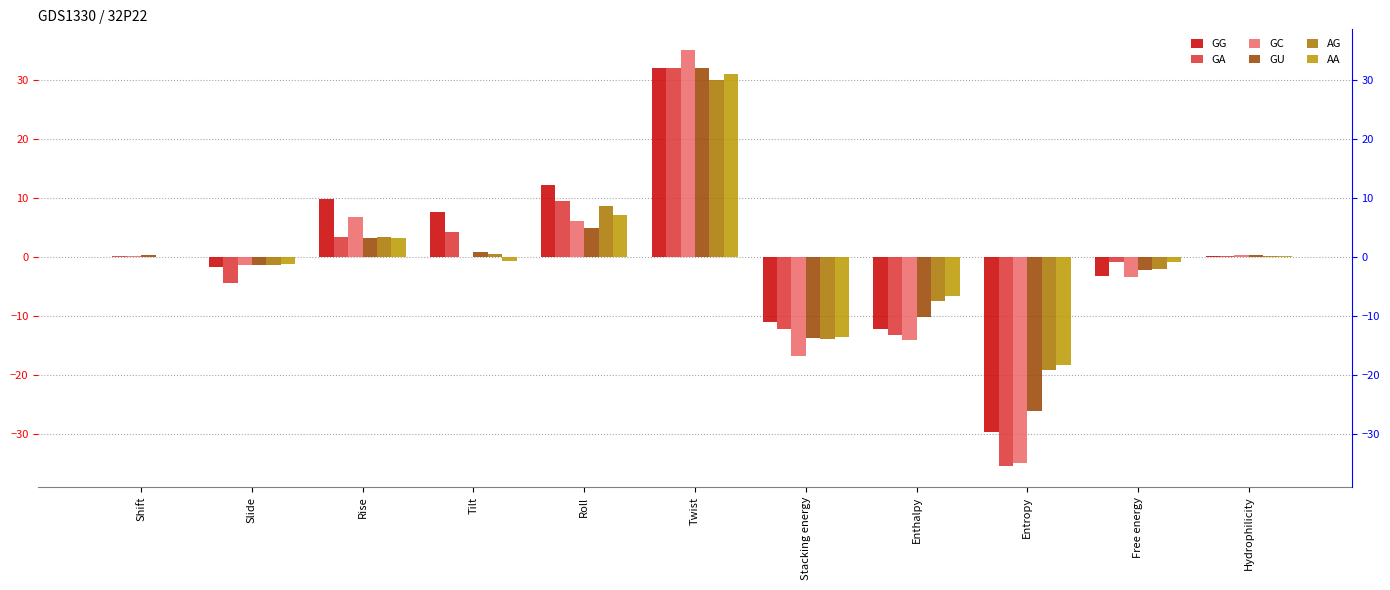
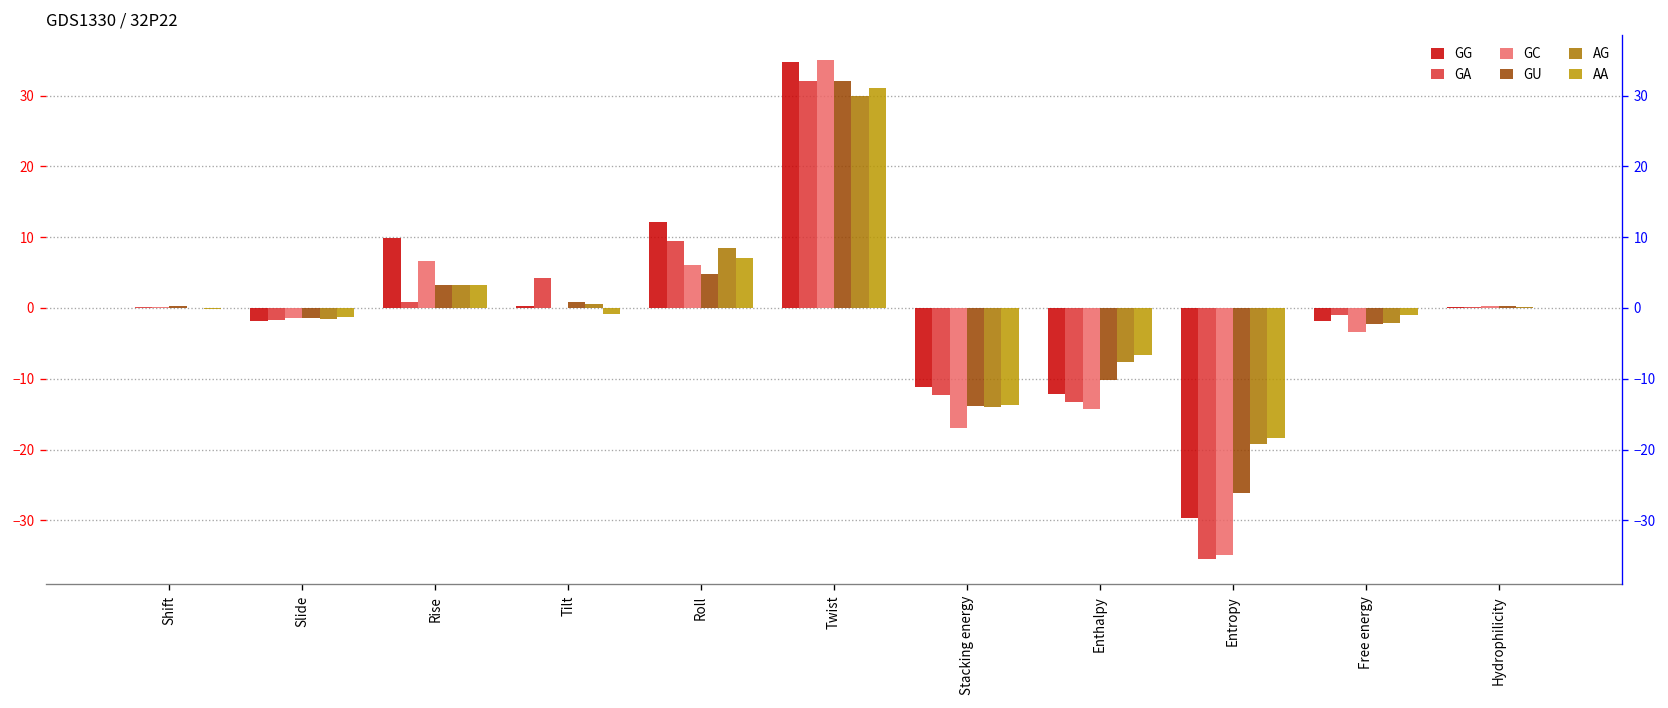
GA, Slide: -4 -> -2
GA, Rise: 3 -> 1
GG, Tilt: 8 -> 0
GG, Twist: 32 -> 35
GG, Free energy: -3 -> -2
